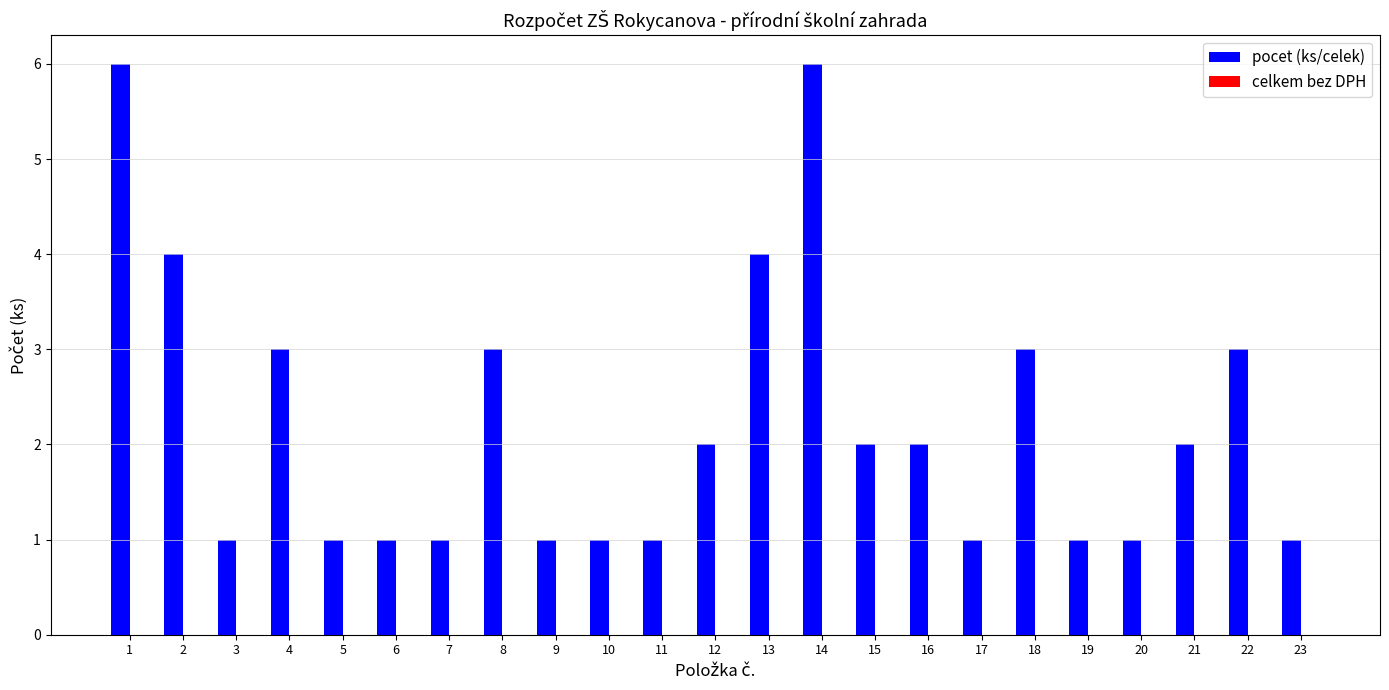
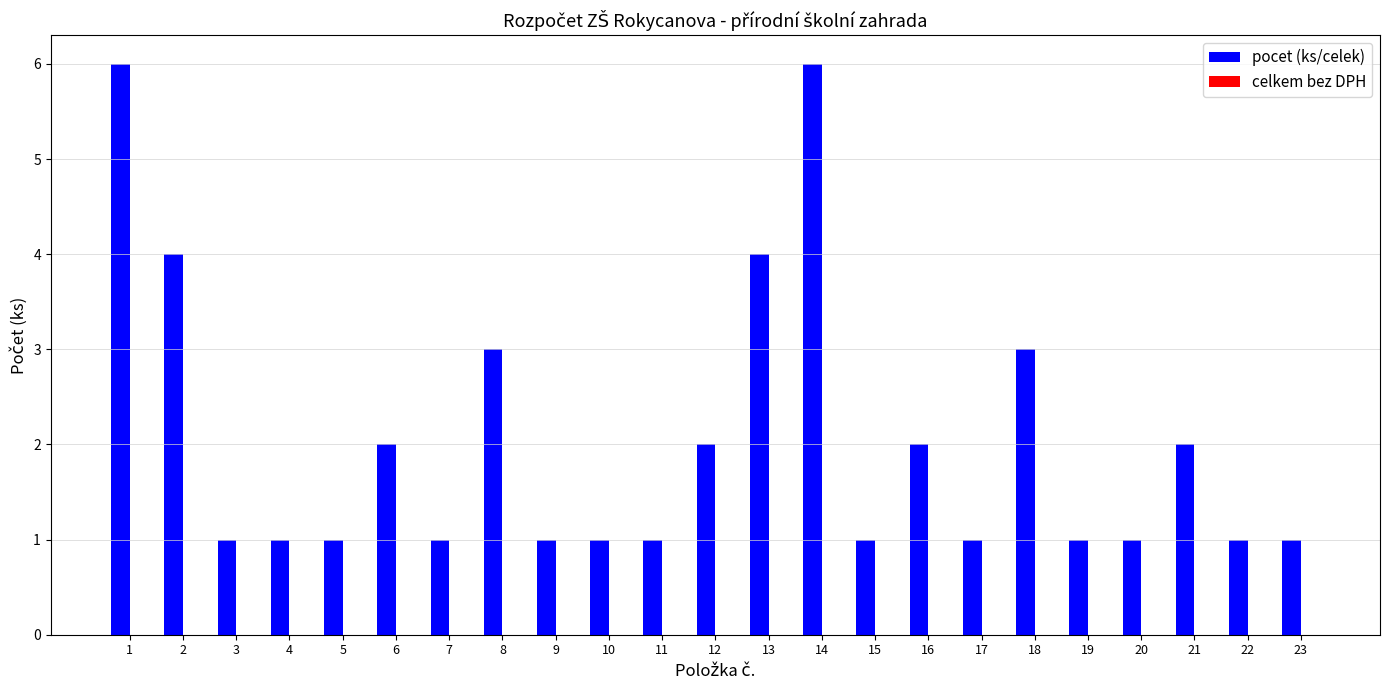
pocet (ks/celek), 4: 3 -> 1
pocet (ks/celek), 6: 1 -> 2
pocet (ks/celek), 15: 2 -> 1
pocet (ks/celek), 22: 3 -> 1
